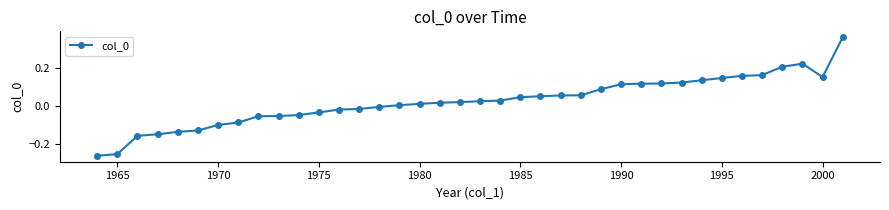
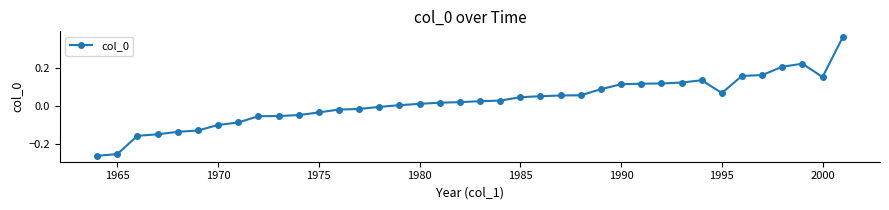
1995: 0.15 -> 0.07
